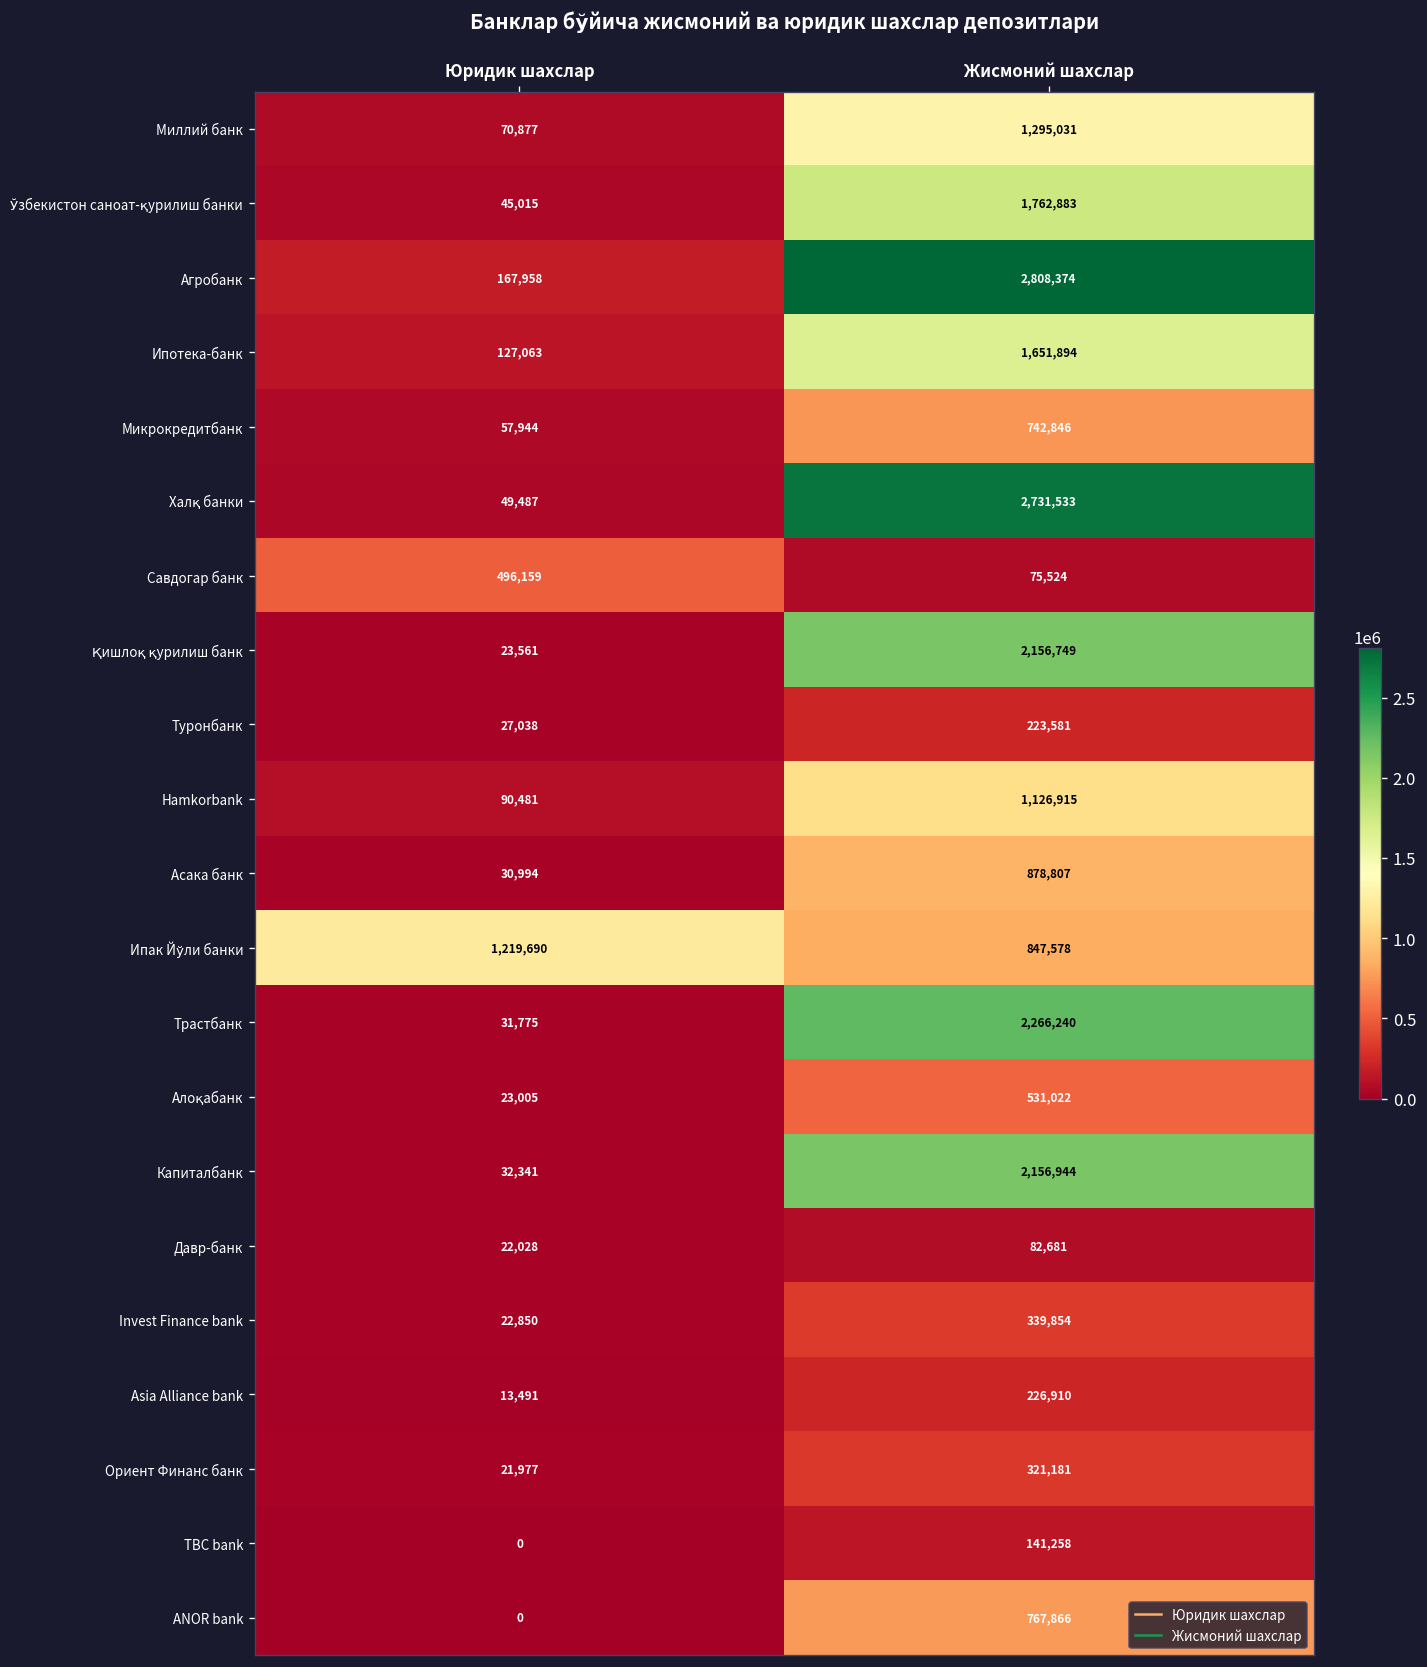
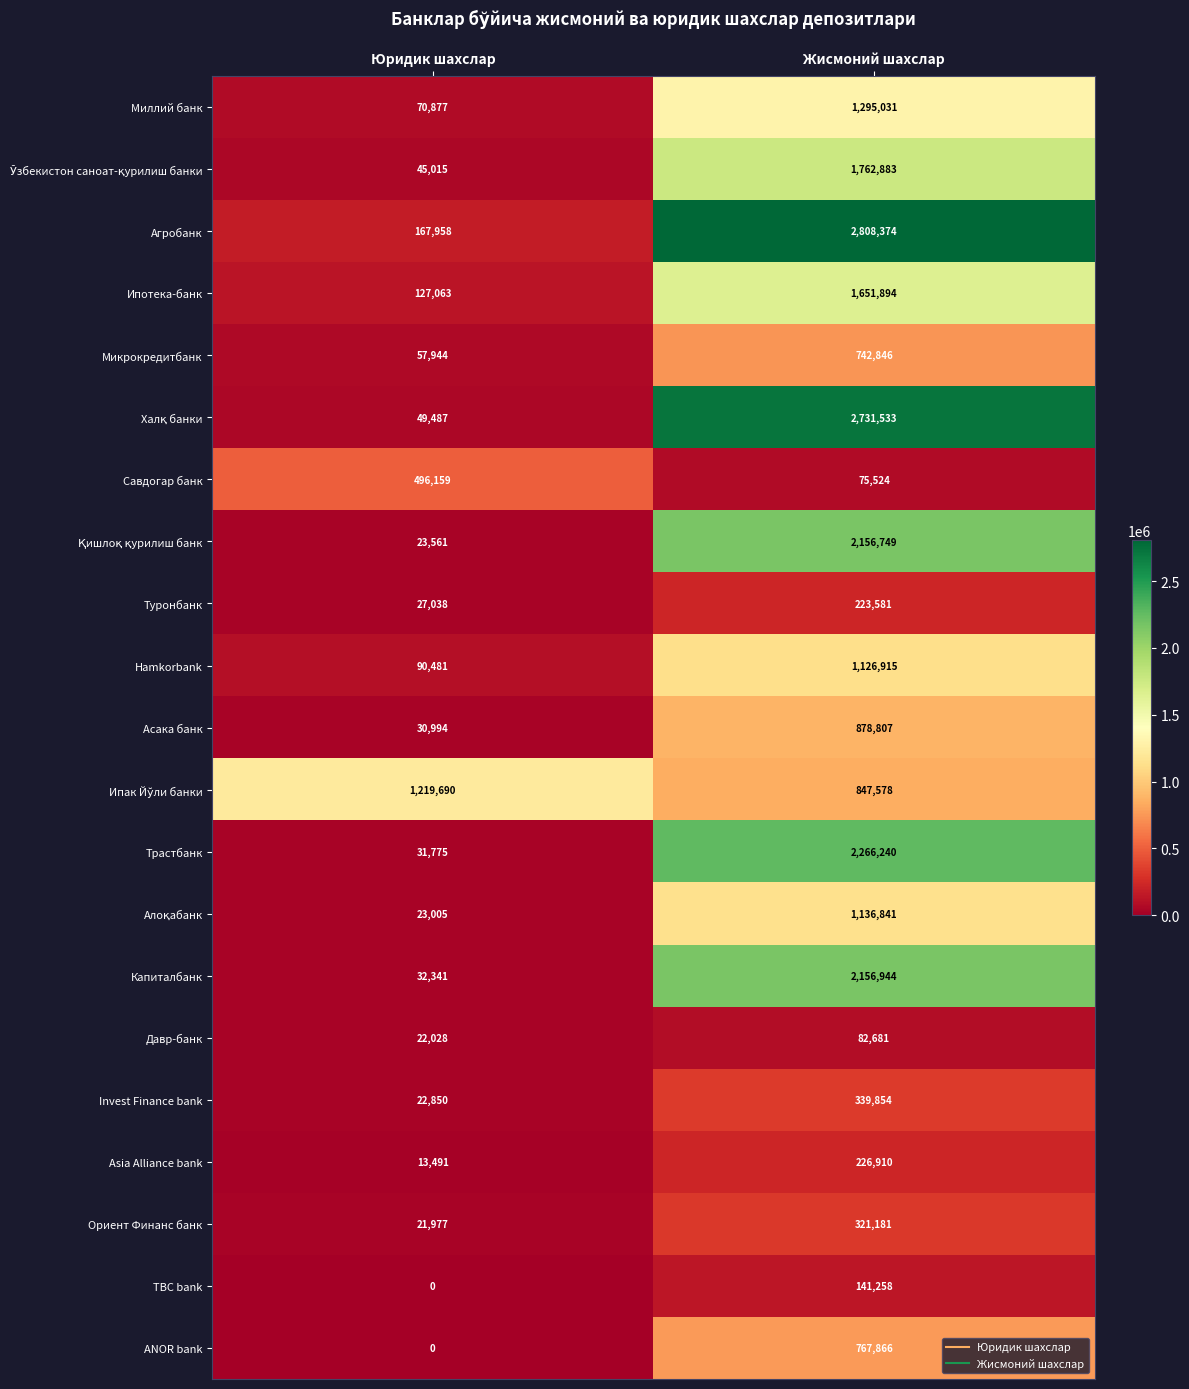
Алоқабанк, Жисмоний шахслар: 531,022 -> 1,136,841
